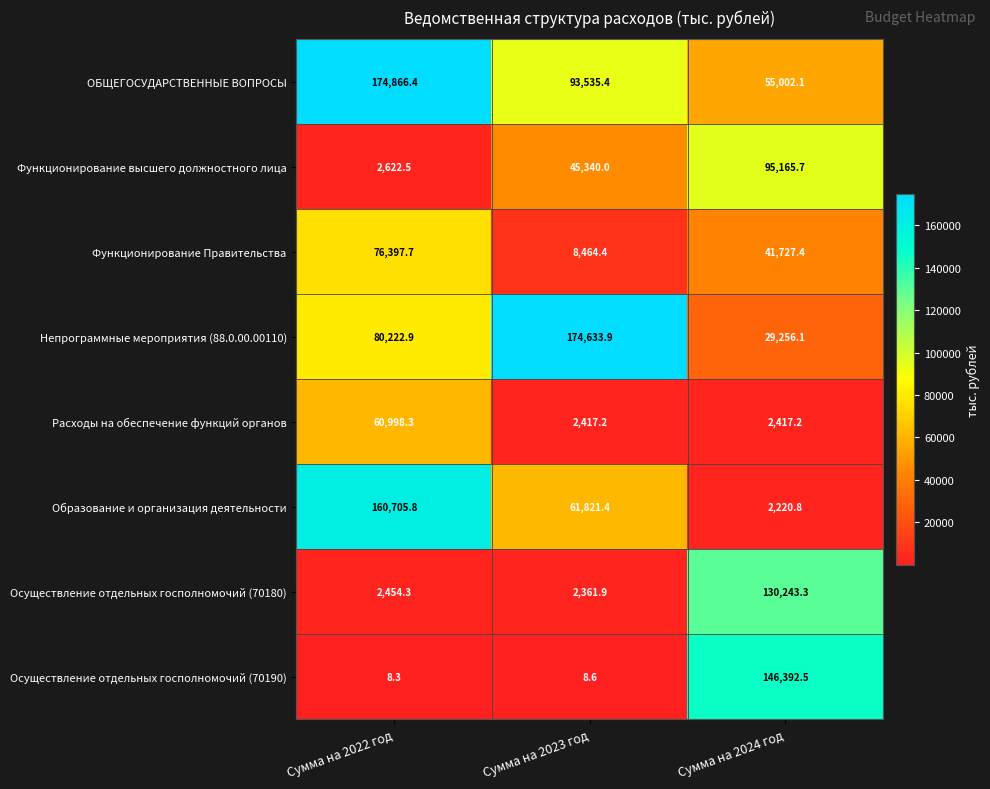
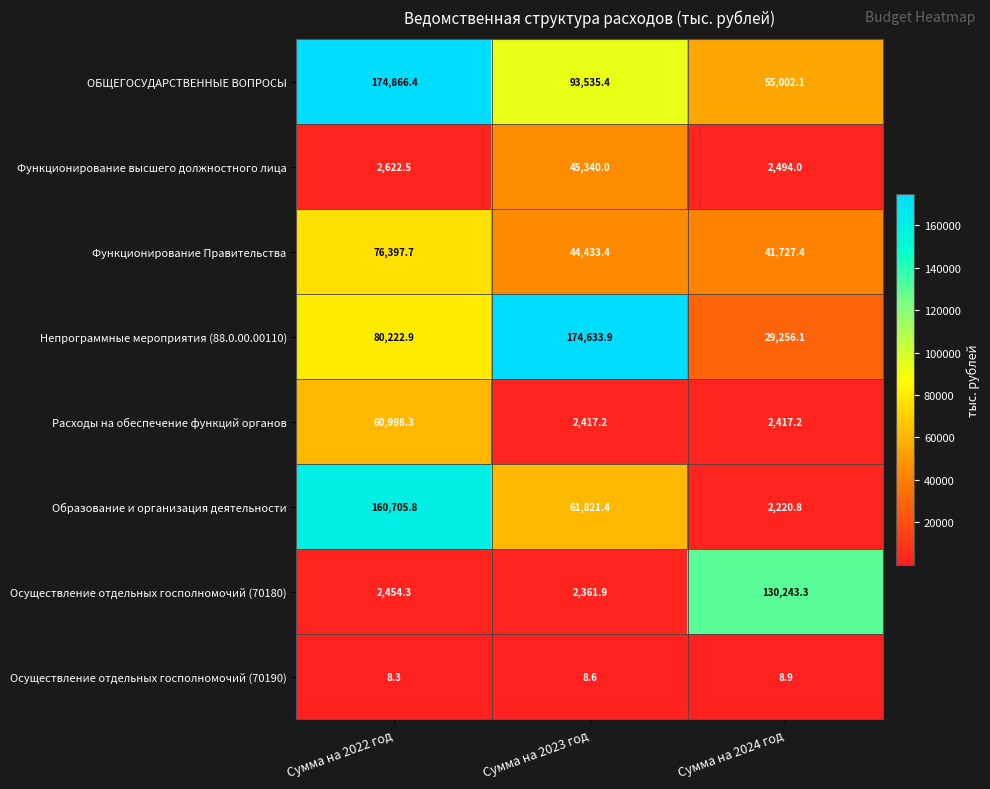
Функционирование высшего должностного лица, Сумма на 2024 год: 95,165.7 -> 2,494.0
Функционирование Правительства, Сумма на 2023 год: 8,464.4 -> 44,433.4
Осуществление отдельных госполномочий (70190), Сумма на 2024 год: 146,392.5 -> 8.9
